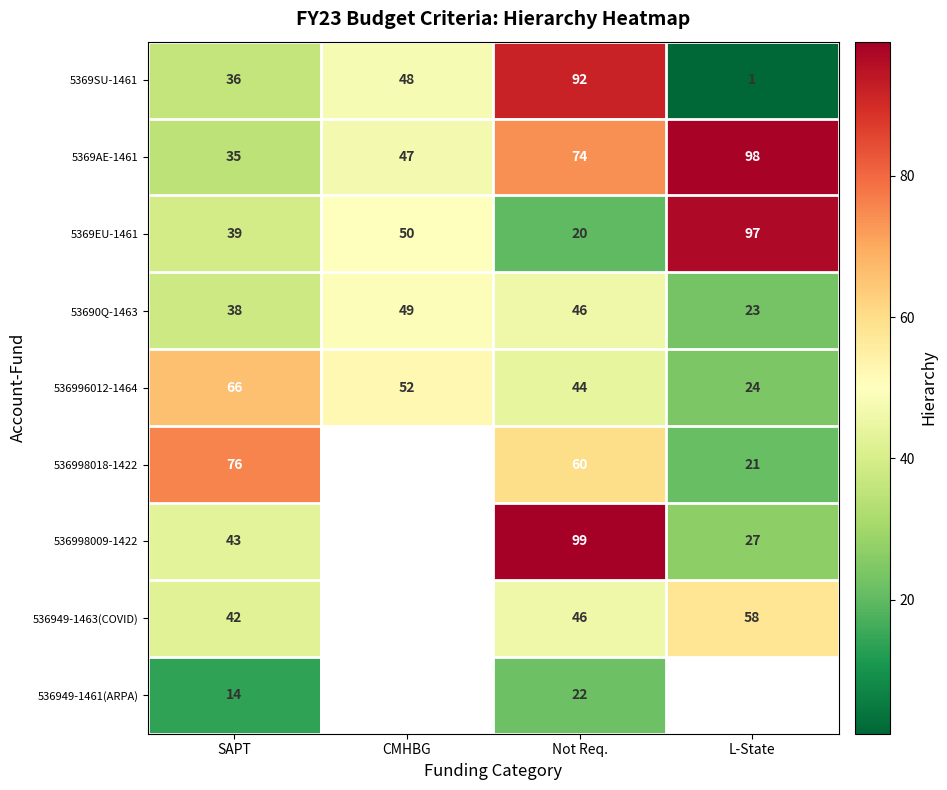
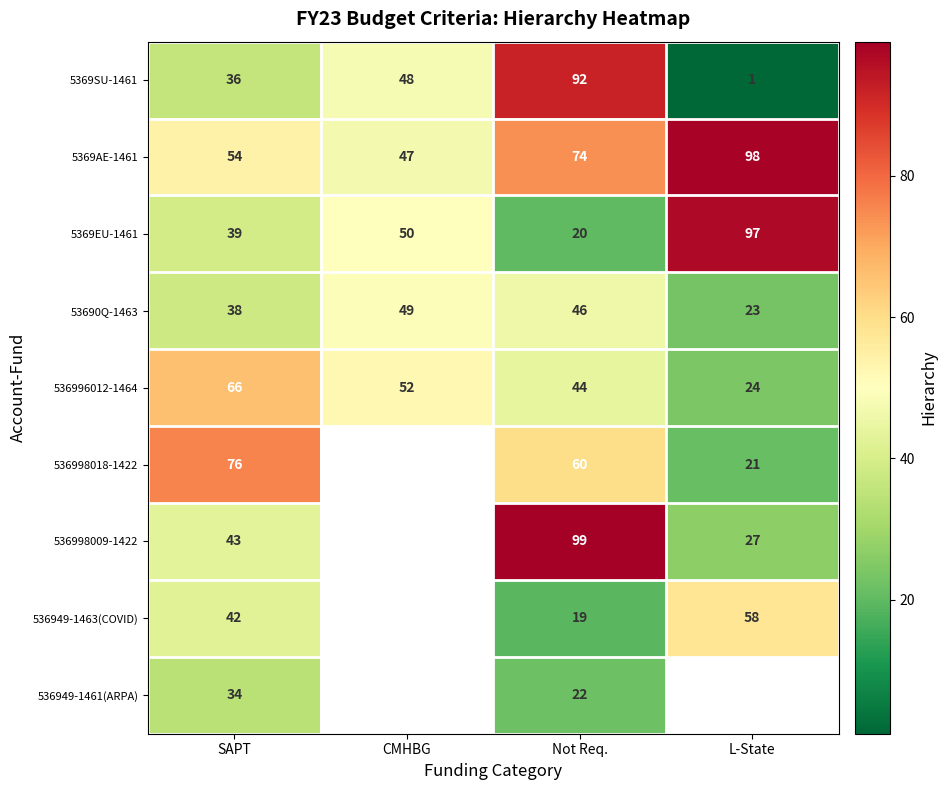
5369AE-1461, SAPT: 35 -> 54
536949-1463(COVID), Not Req.: 46 -> 19
536949-1461(ARPA), SAPT: 14 -> 34
